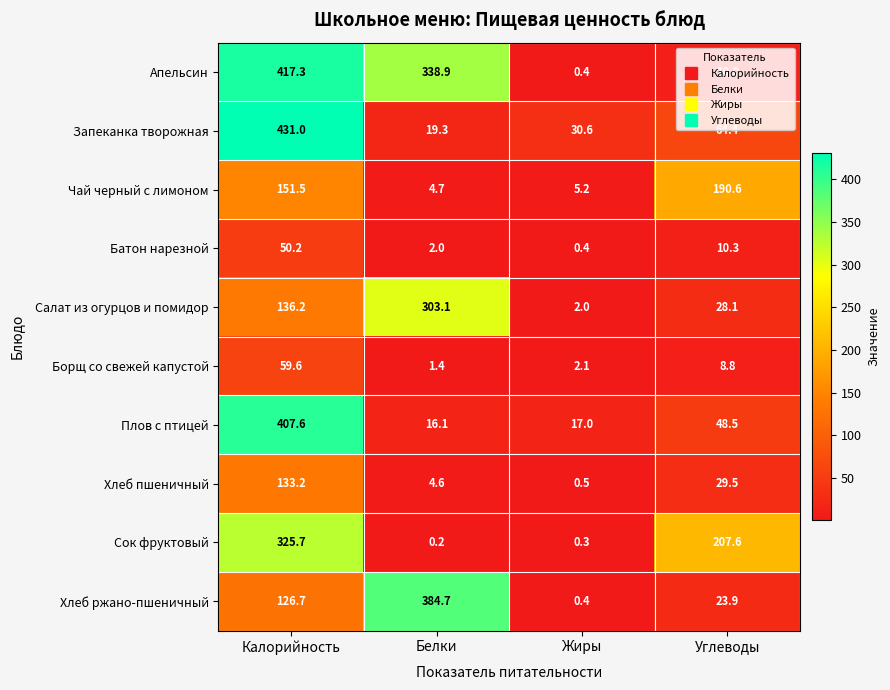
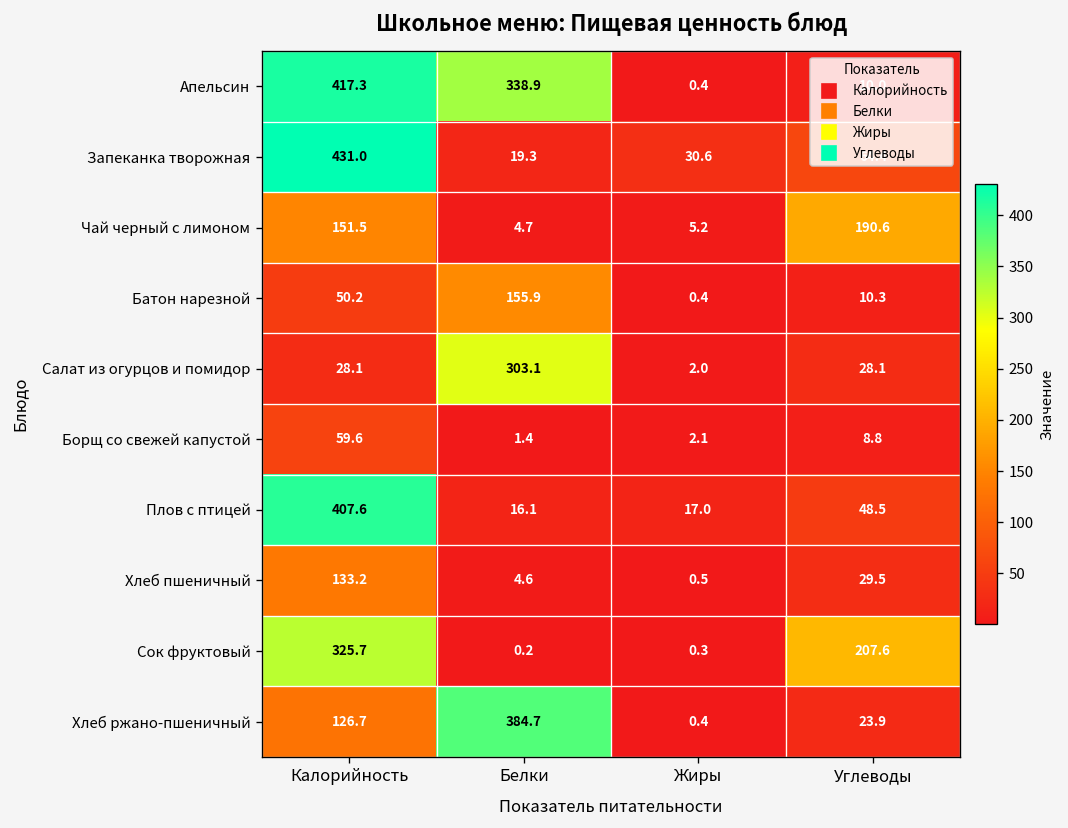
Батон нарезной, Белки: 2.0 -> 155.9
Салат из огурцов и помидор, Калорийность: 136.2 -> 28.1
